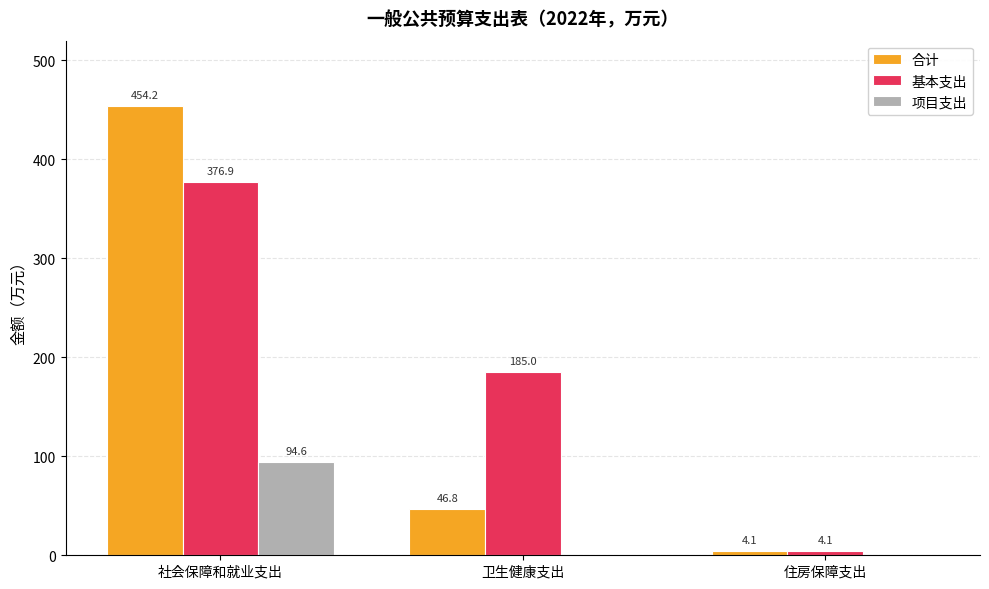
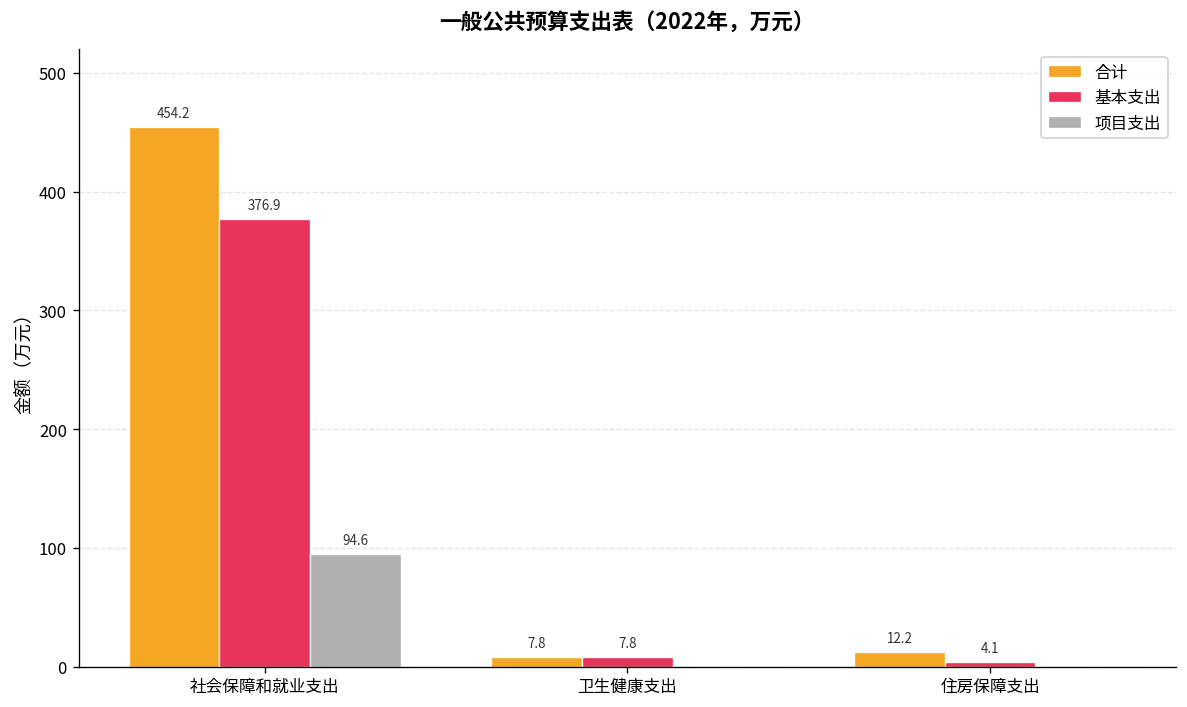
合计, 卫生健康支出: 46.8 -> 7.8
基本支出, 卫生健康支出: 185.0 -> 7.8
合计, 住房保障支出: 4.1 -> 12.2
